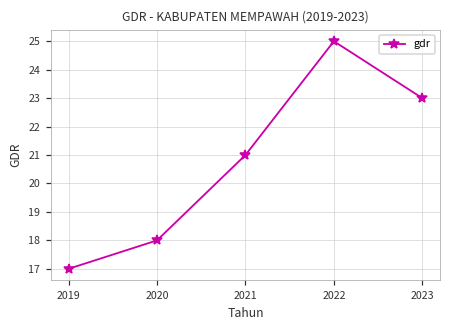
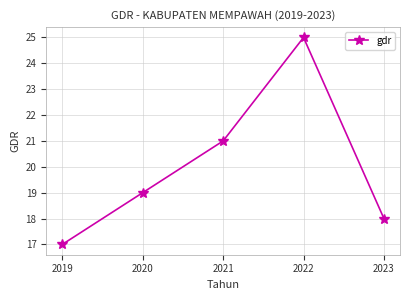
2020: 18 -> 19
2023: 23 -> 18
